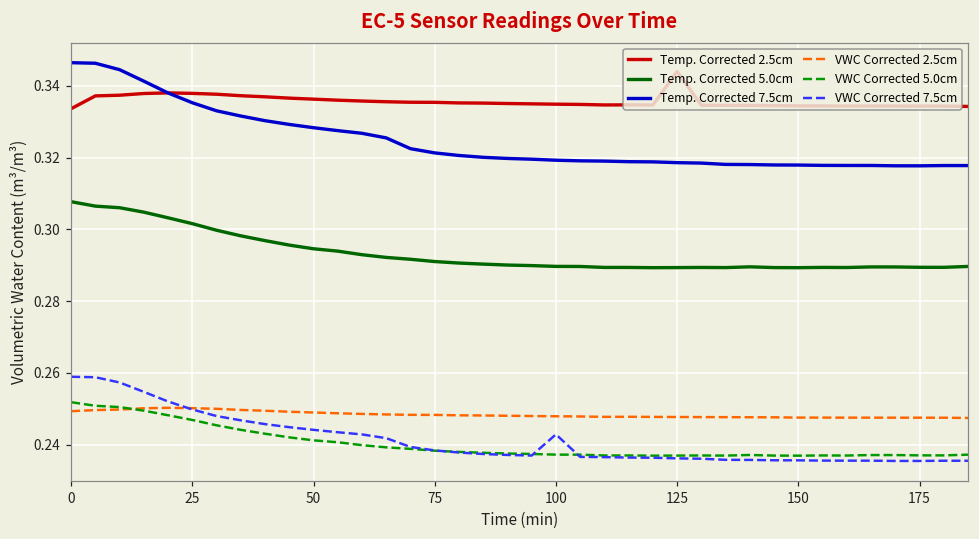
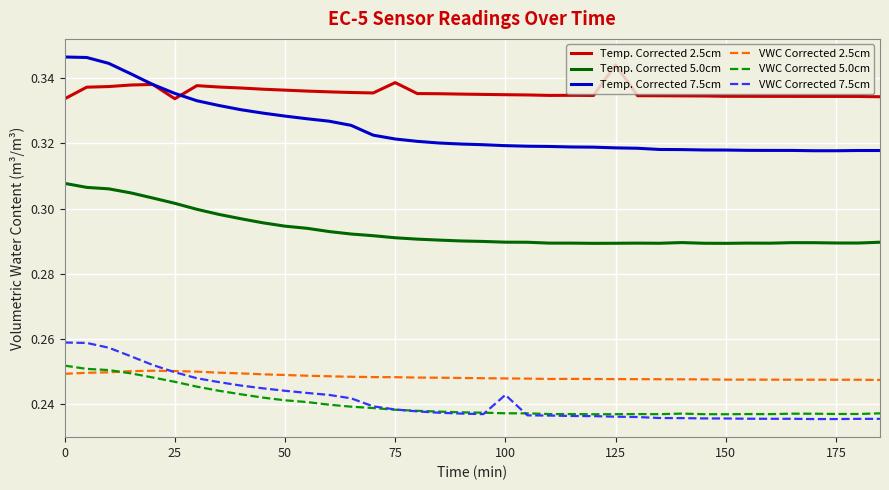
Temp. Corrected 2.5cm, 25: 0.338 -> 0.334
Temp. Corrected 2.5cm, 75: 0.335 -> 0.339
